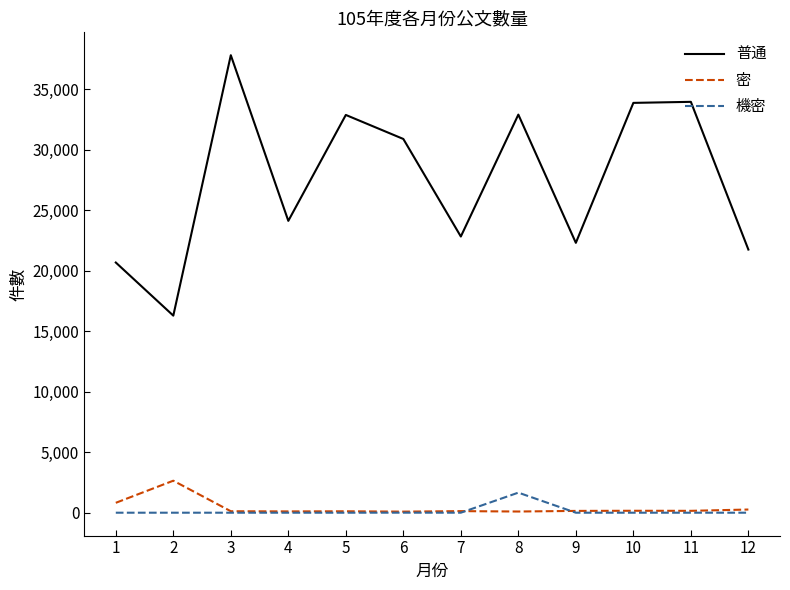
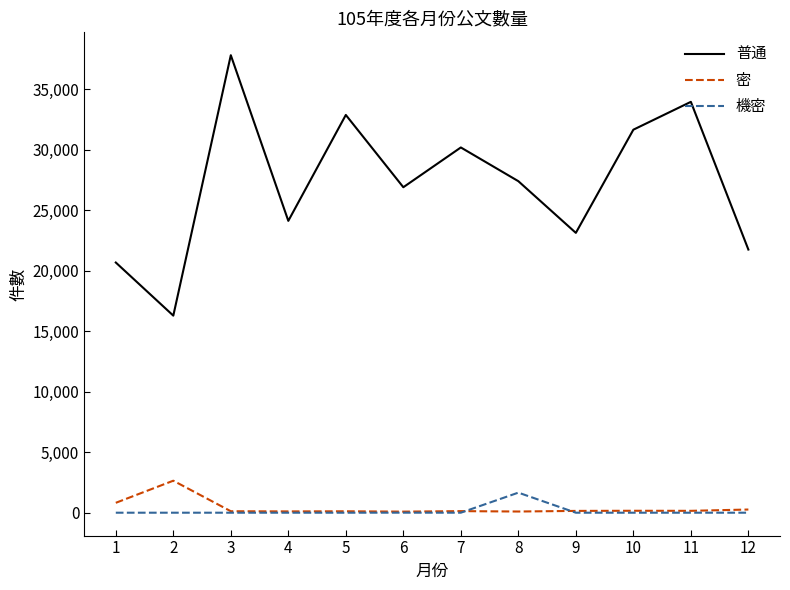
普通, 6: 30,900 -> 26,900
普通, 7: 22,800 -> 30,200
普通, 8: 32,900 -> 27,400
普通, 9: 22,300 -> 23,100
普通, 10: 33,900 -> 31,700
